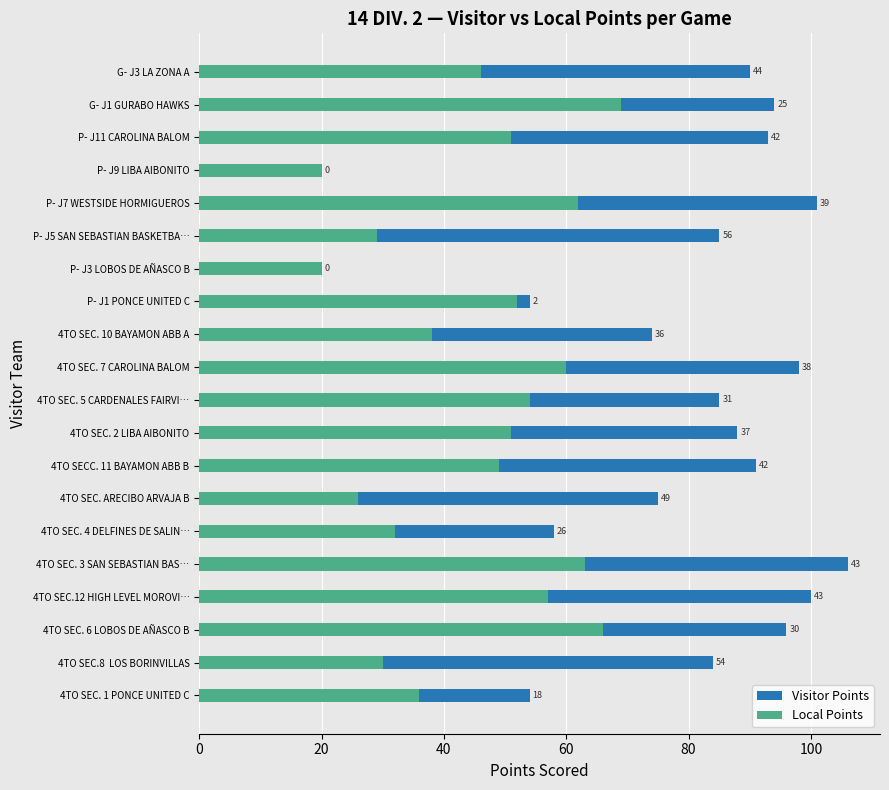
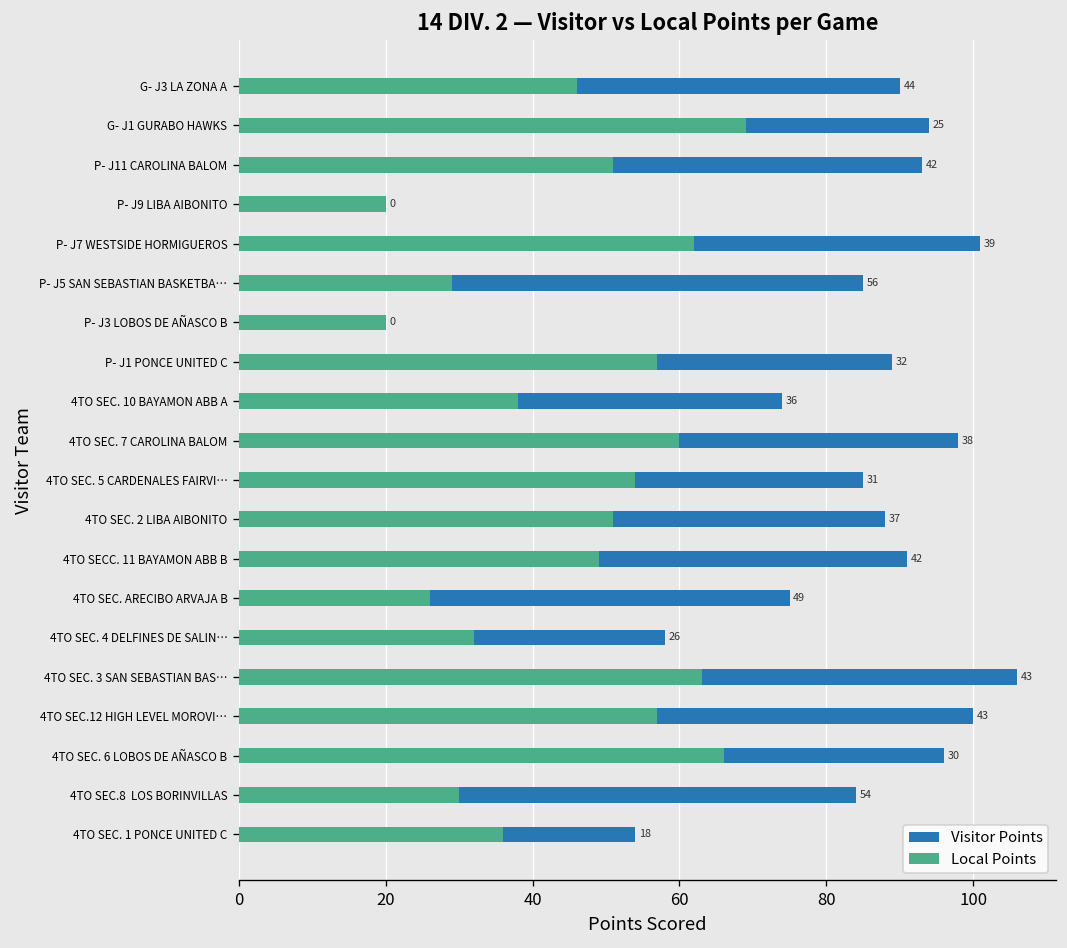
Visitor Points, P- J1 PONCE UNITED C: 2 -> 32
Local Points, P- J1 PONCE UNITED C: 52 -> 57
